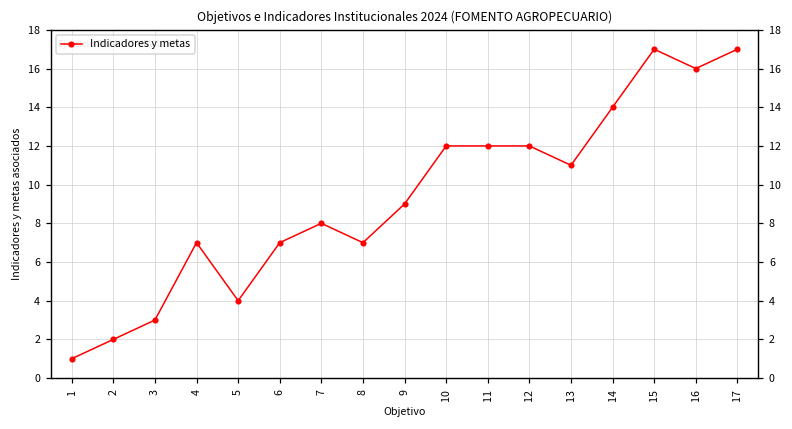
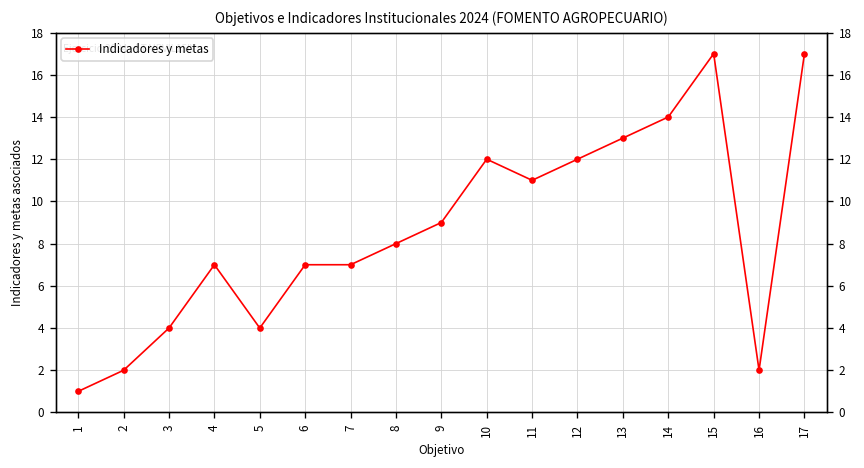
3: 3 -> 4
7: 8 -> 7
8: 7 -> 8
11: 12 -> 11
13: 11 -> 13
16: 16 -> 2
